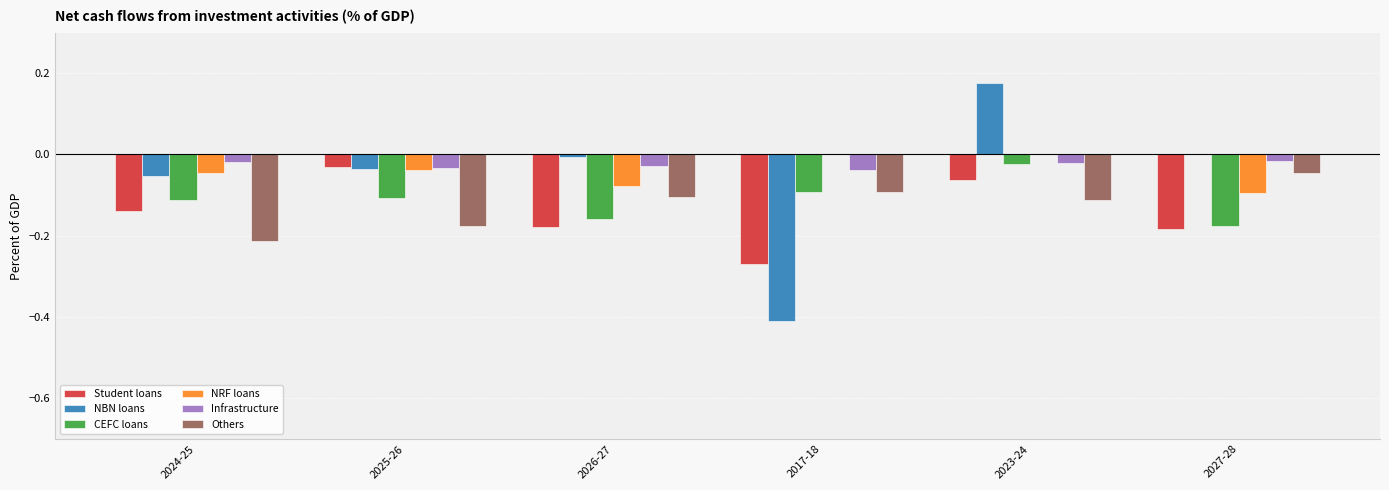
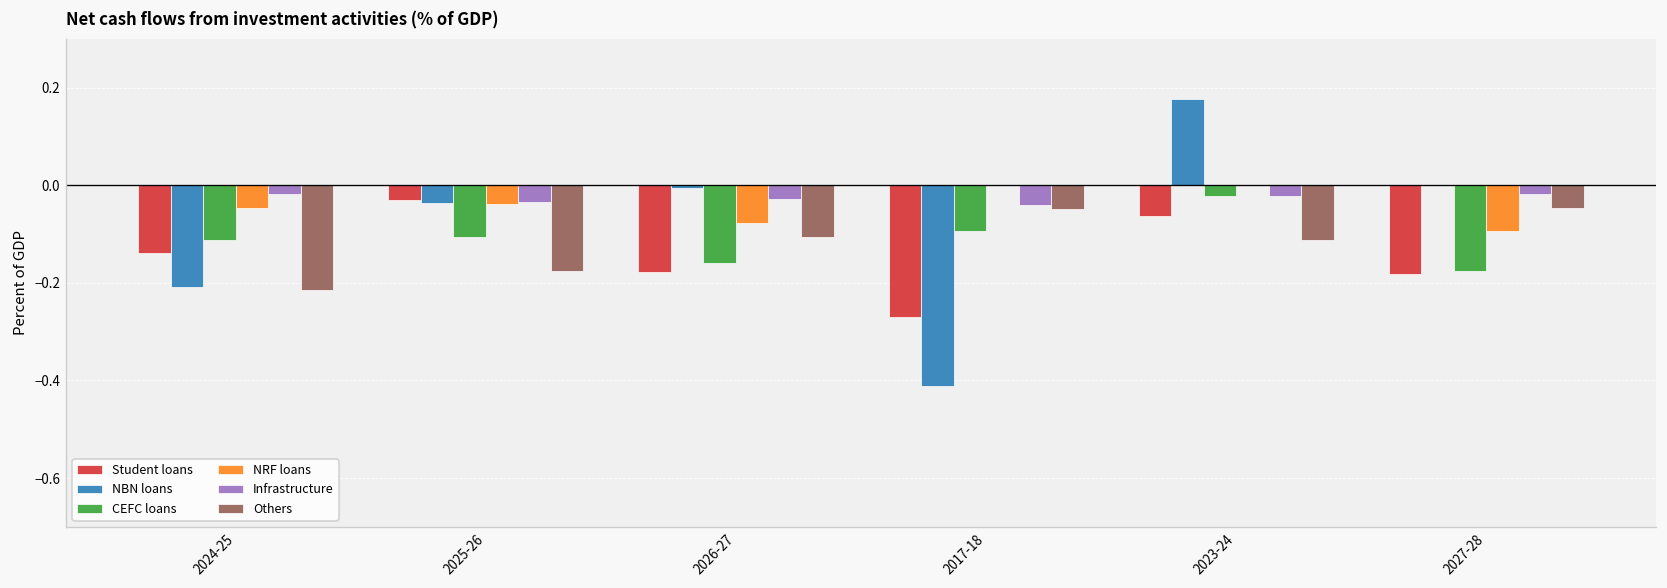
NBN loans, 2024-25: -0.05 -> -0.21
Others, 2017-18: -0.09 -> -0.05
